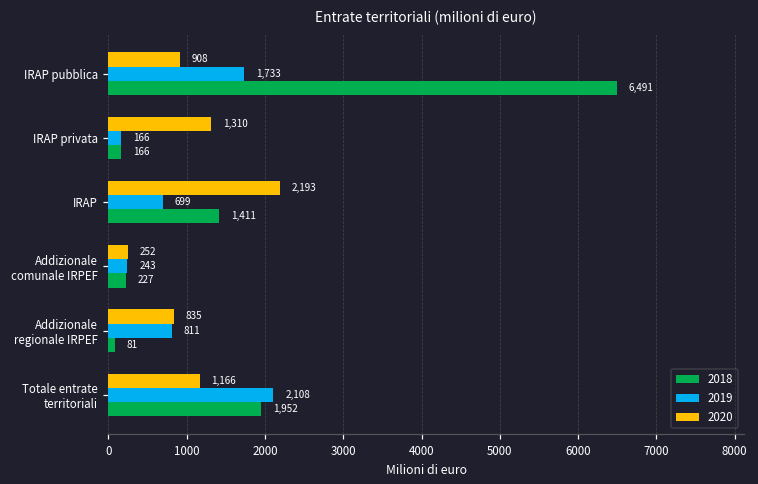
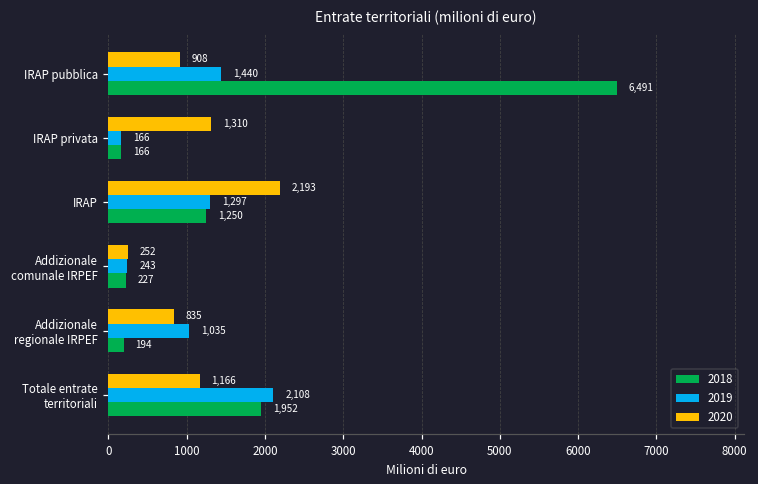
2019, IRAP pubblica: 1,733 -> 1,440
2019, IRAP: 699 -> 1,297
2018, IRAP: 1,411 -> 1,250
2019, Addizionale regionale IRPEF: 811 -> 1,035
2018, Addizionale regionale IRPEF: 81 -> 194
